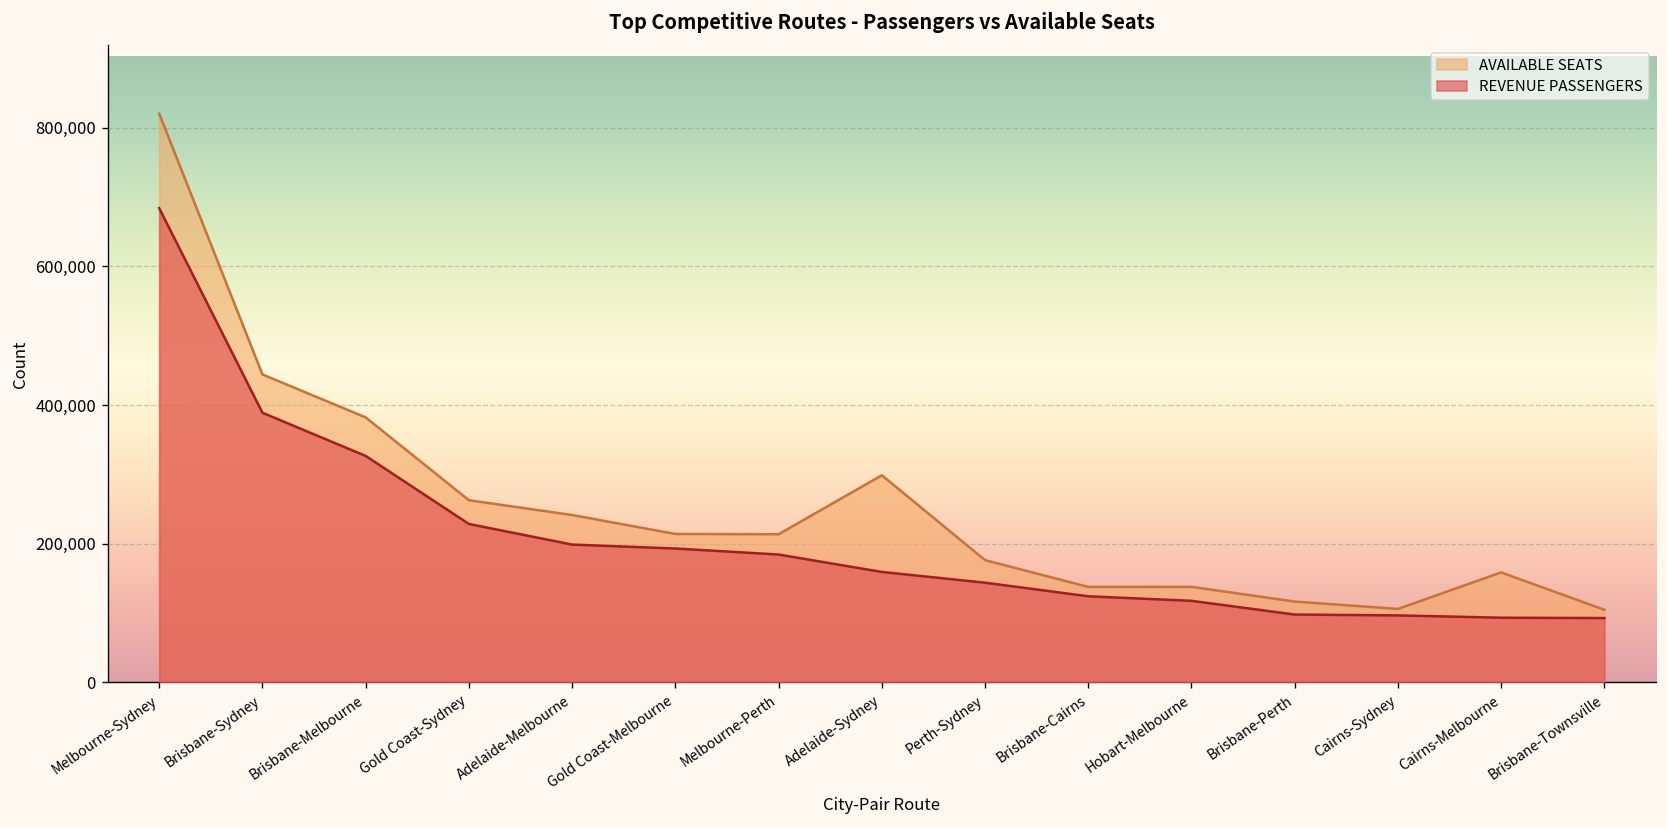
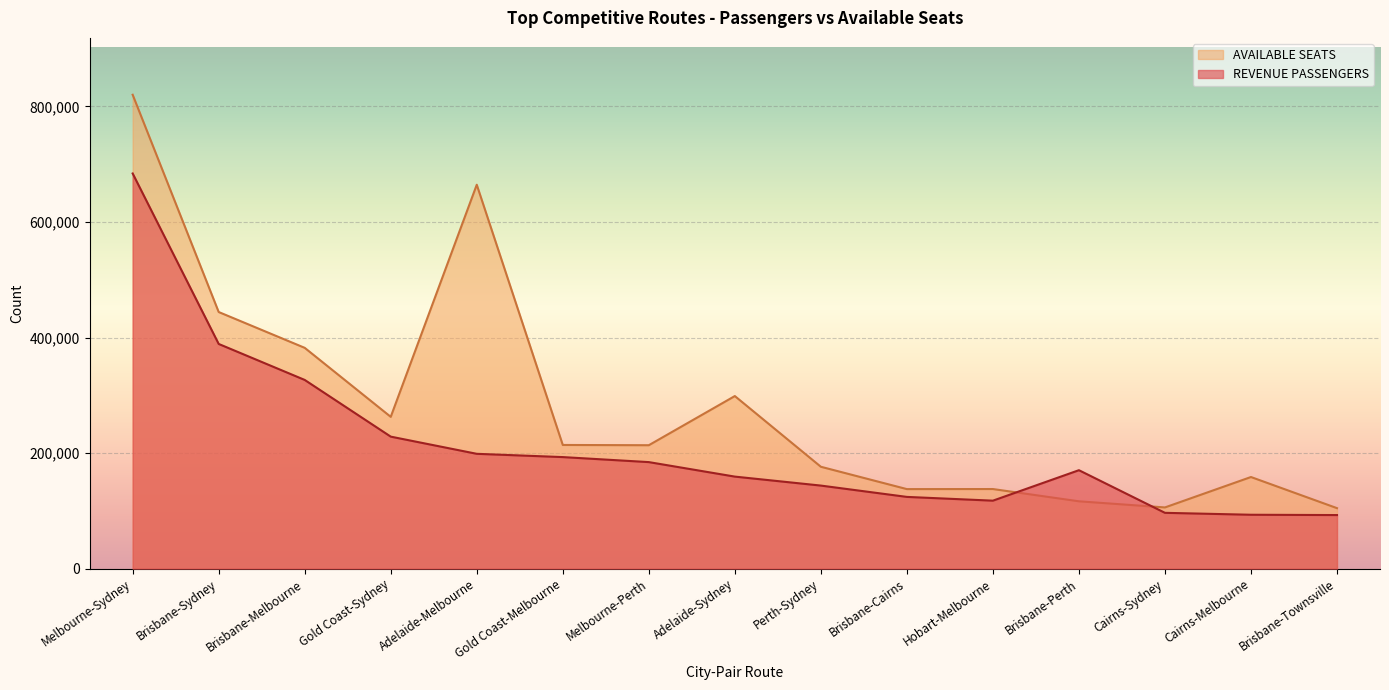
AVAILABLE SEATS, Adelaide-Melbourne: 240,000 -> 660,000
REVENUE PASSENGERS, Brisbane-Perth: 100,000 -> 170,000
